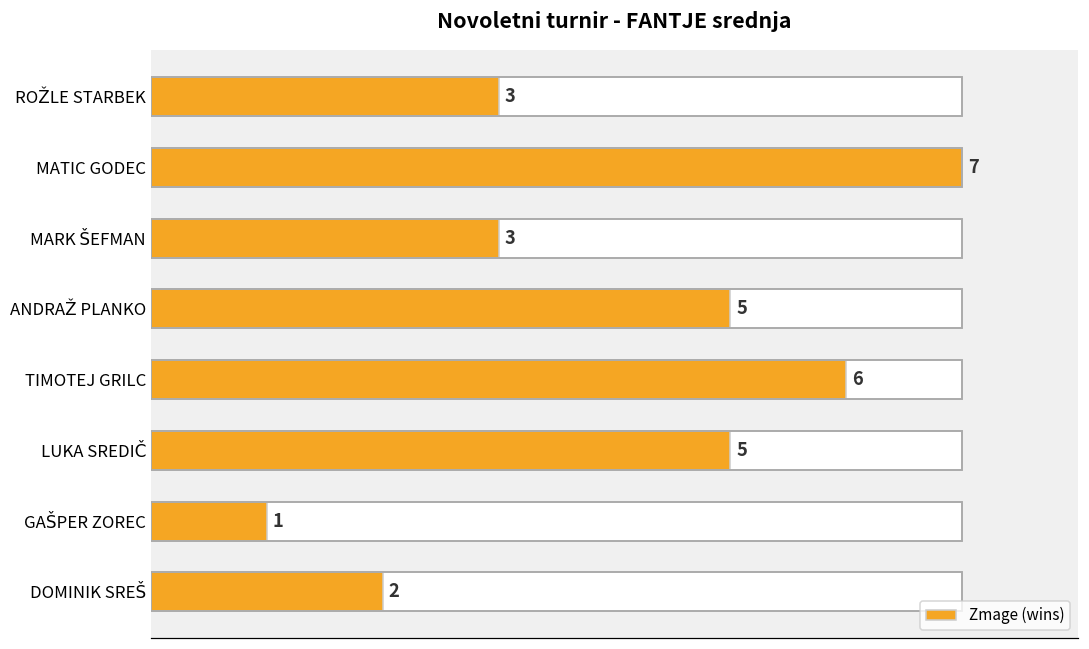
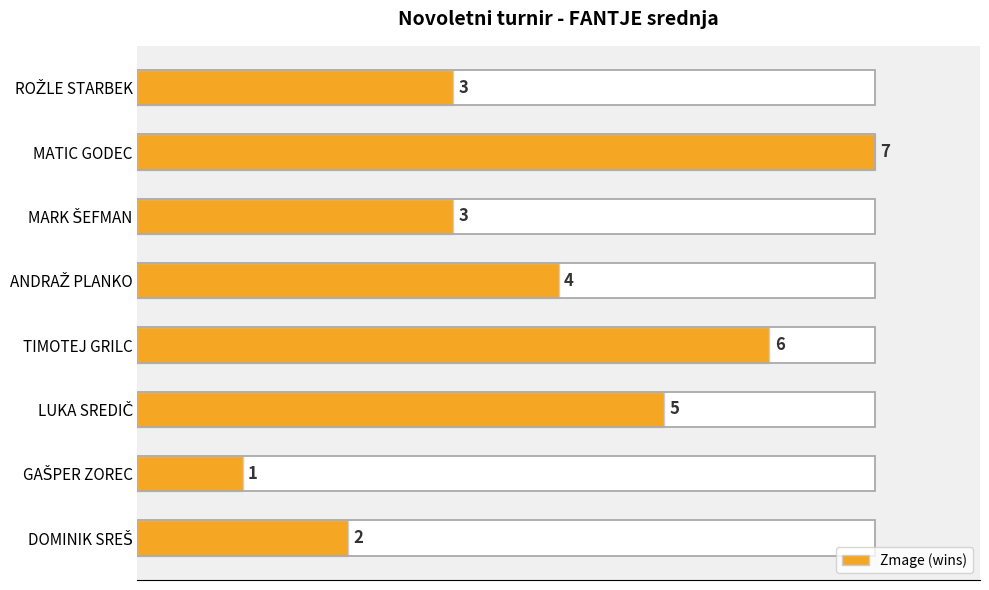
Zmage (wins), ANDRAŽ PLANKO: 5 -> 4
